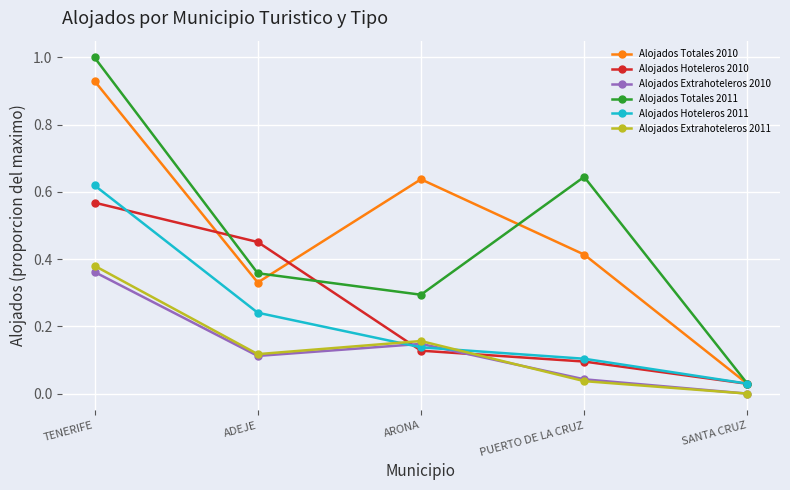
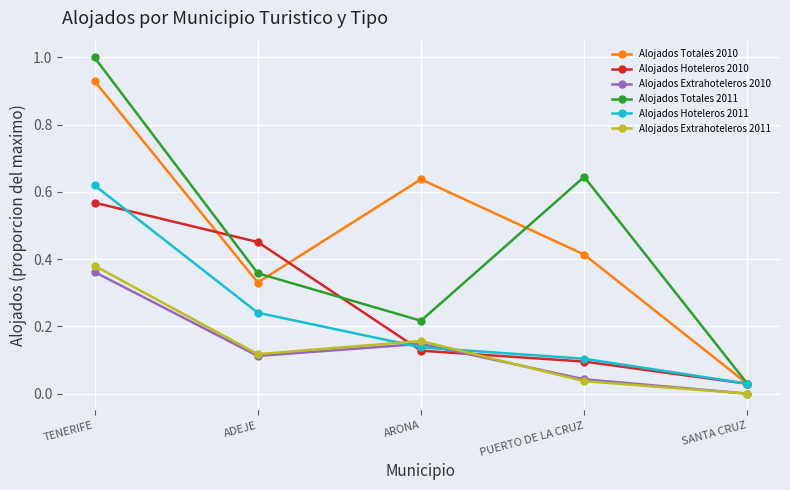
Alojados Totales 2011, ARONA: 0.29 -> 0.22
